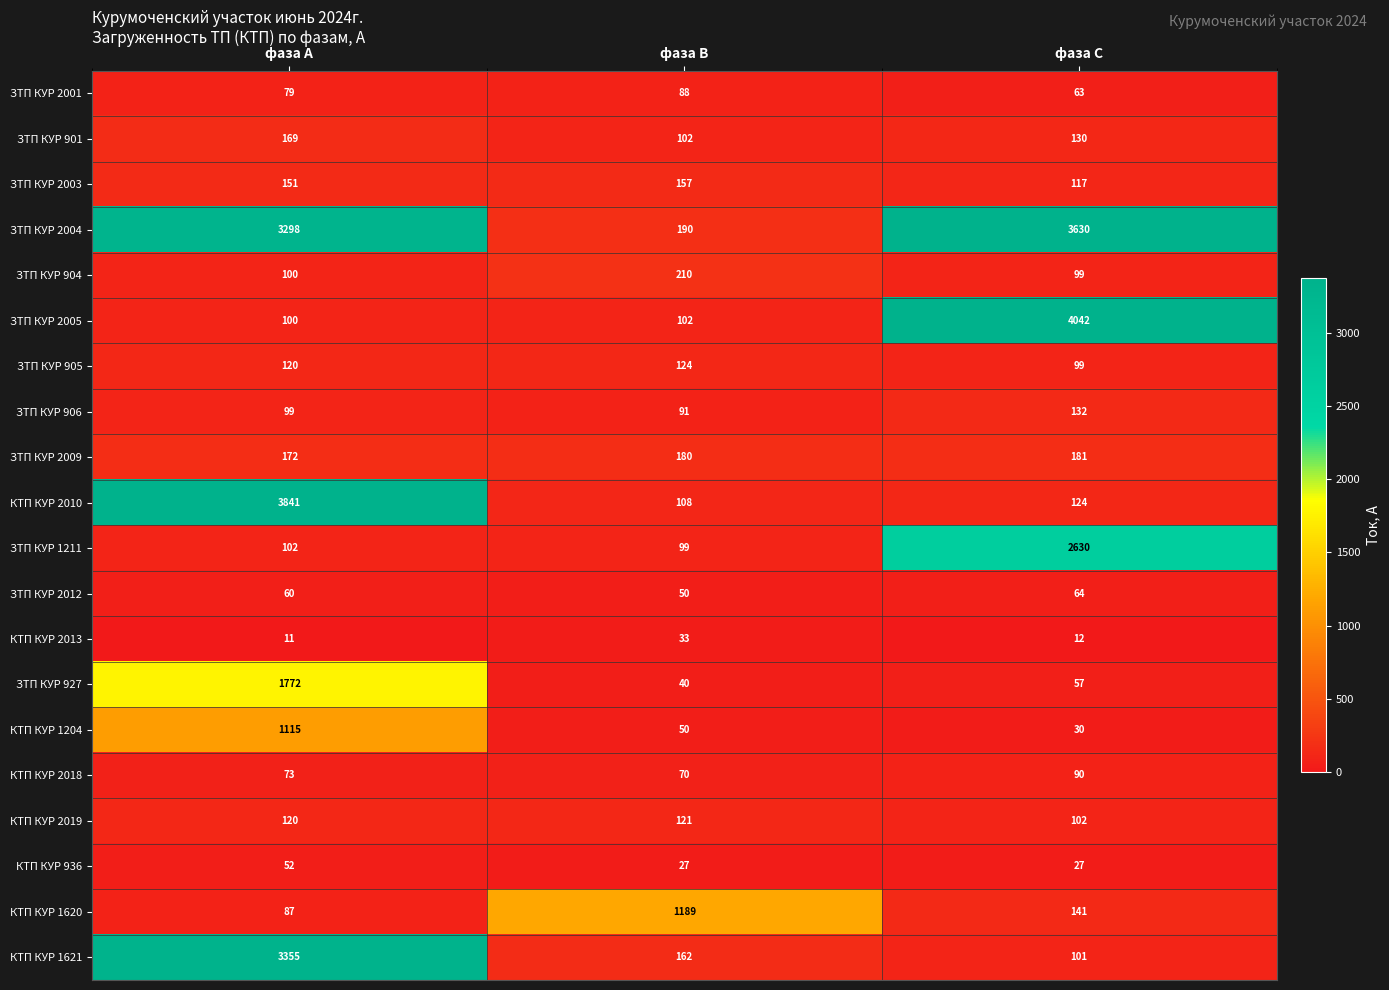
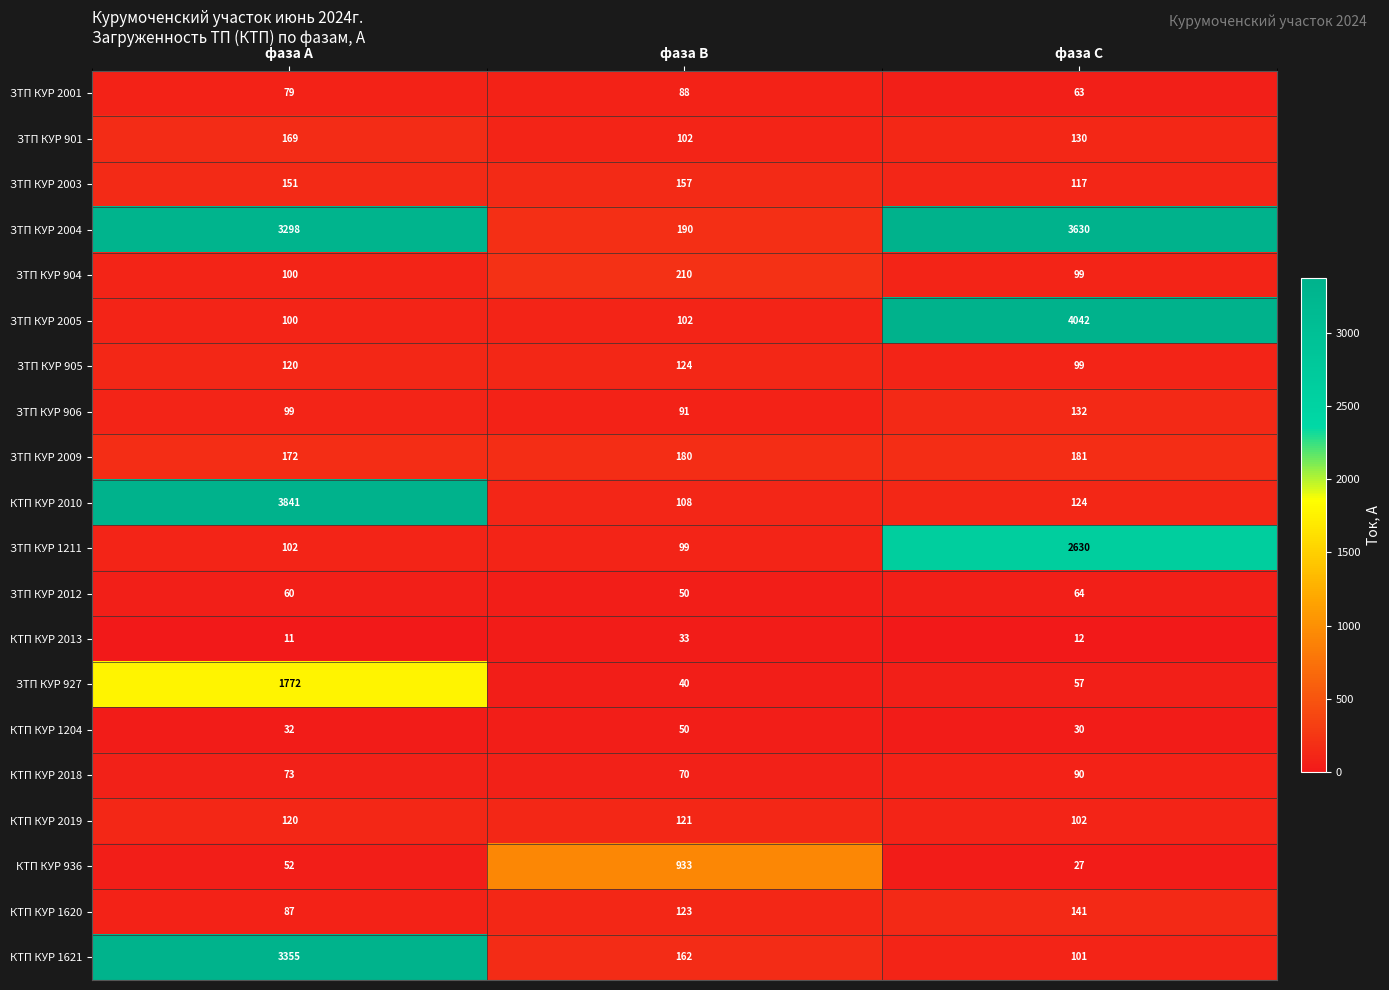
КТП КУР 1204, фаза А: 1115 -> 32
КТП КУР 936, фаза В: 27 -> 933
КТП КУР 1620, фаза В: 1189 -> 123
